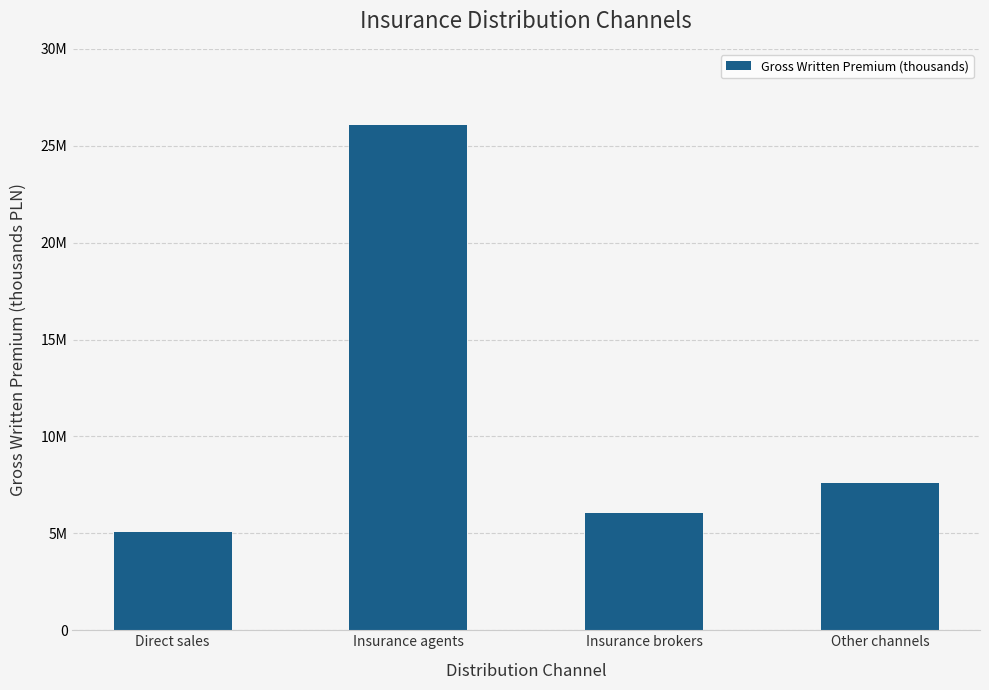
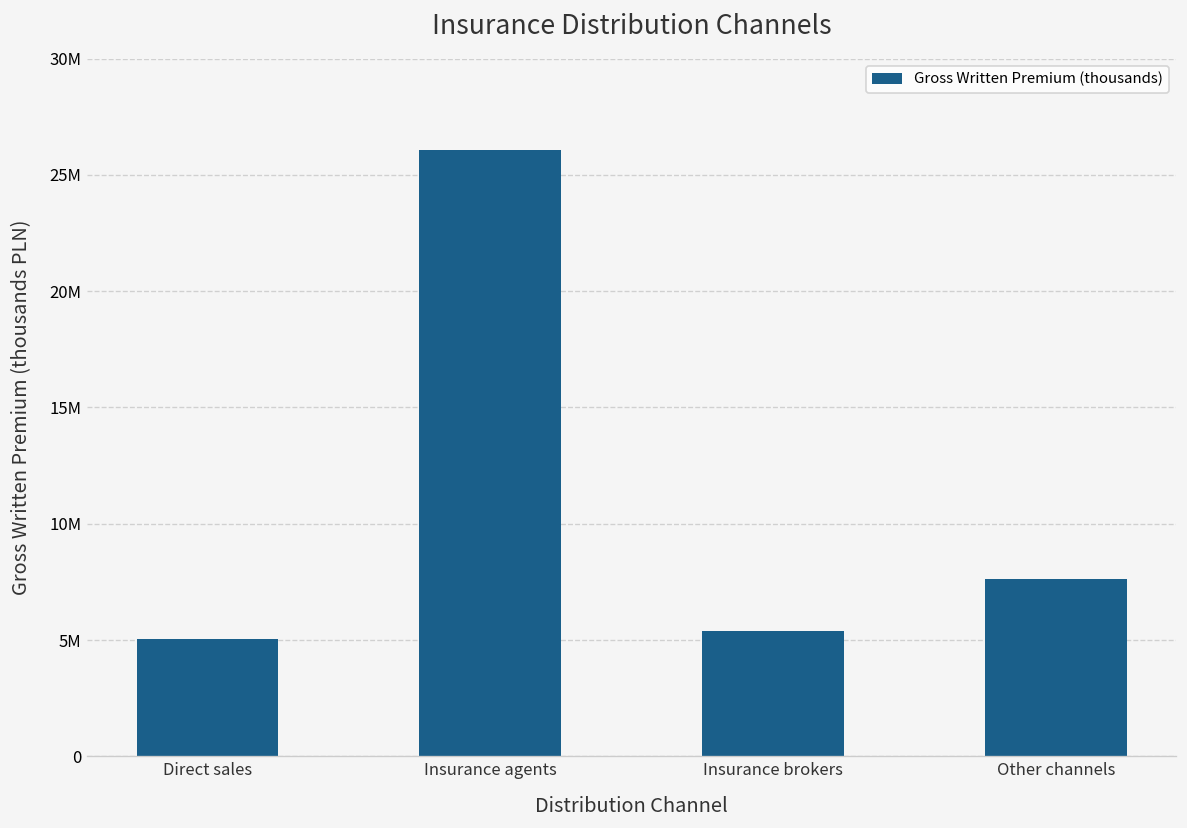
Insurance brokers: 6100000 -> 5400000
